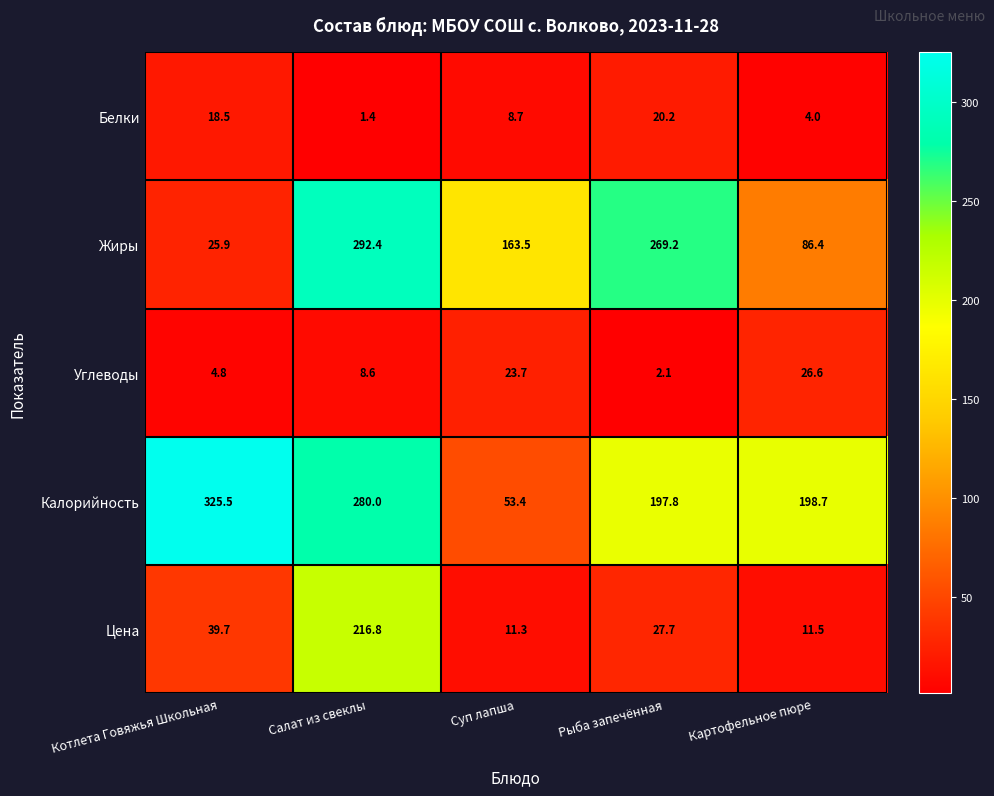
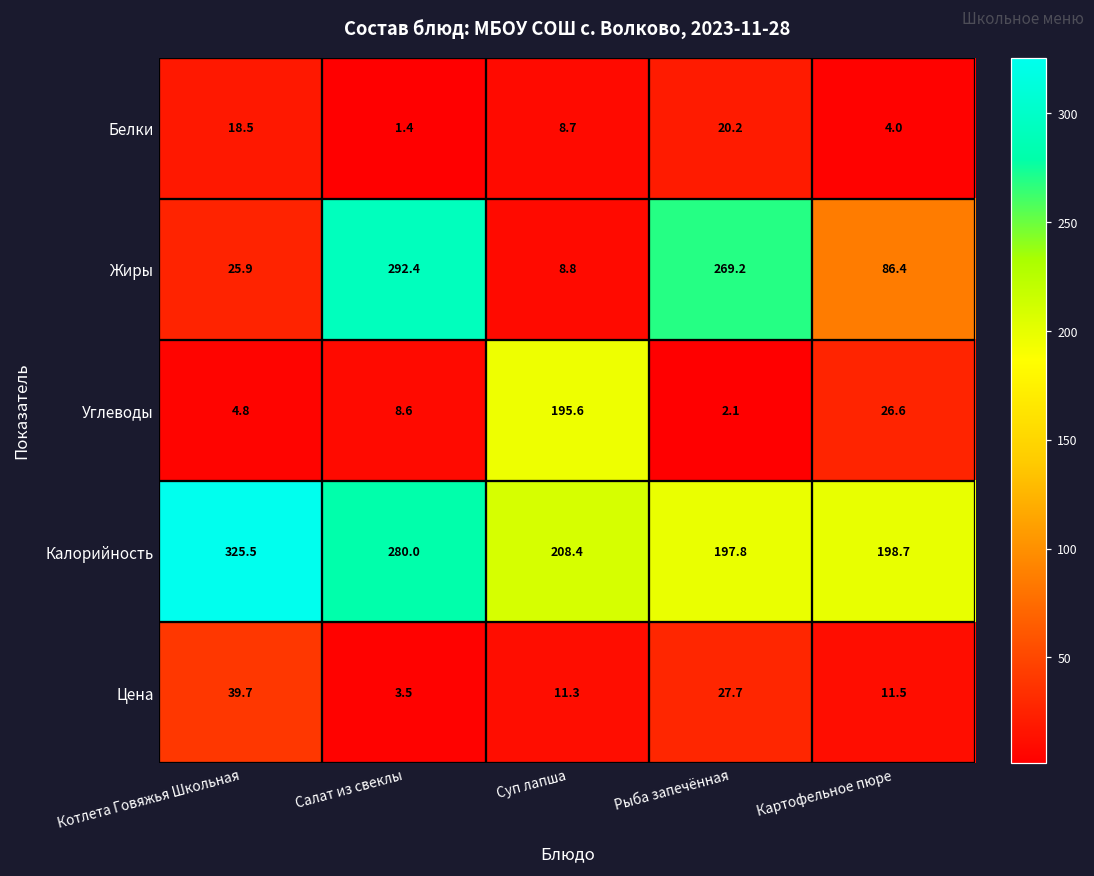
Жиры, Суп лапша: 163.5 -> 8.8
Углеводы, Суп лапша: 23.7 -> 195.6
Калорийность, Суп лапша: 53.4 -> 208.4
Цена, Салат из свеклы: 216.8 -> 3.5
